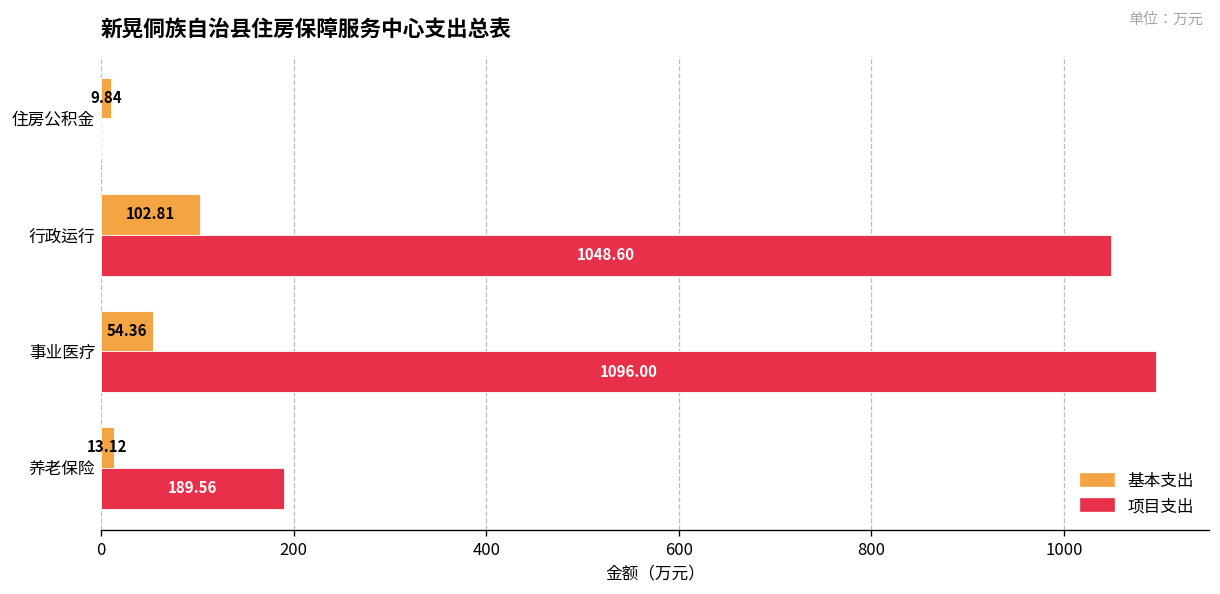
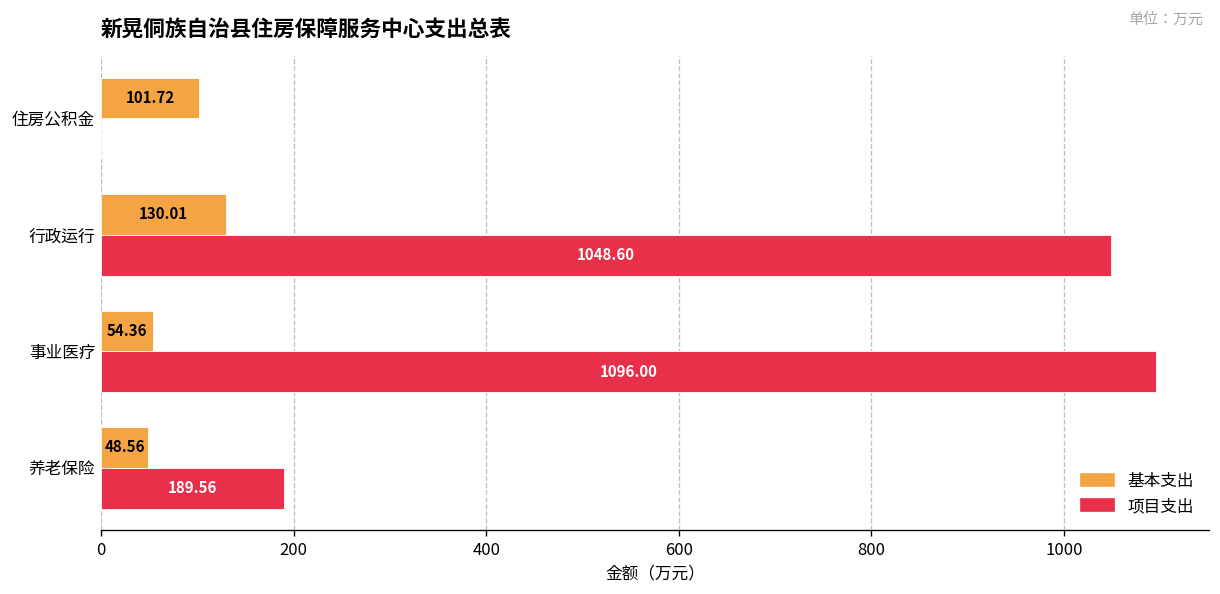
基本支出, 住房公积金: 9.84 -> 101.72
基本支出, 行政运行: 102.81 -> 130.01
基本支出, 养老保险: 13.12 -> 48.56
